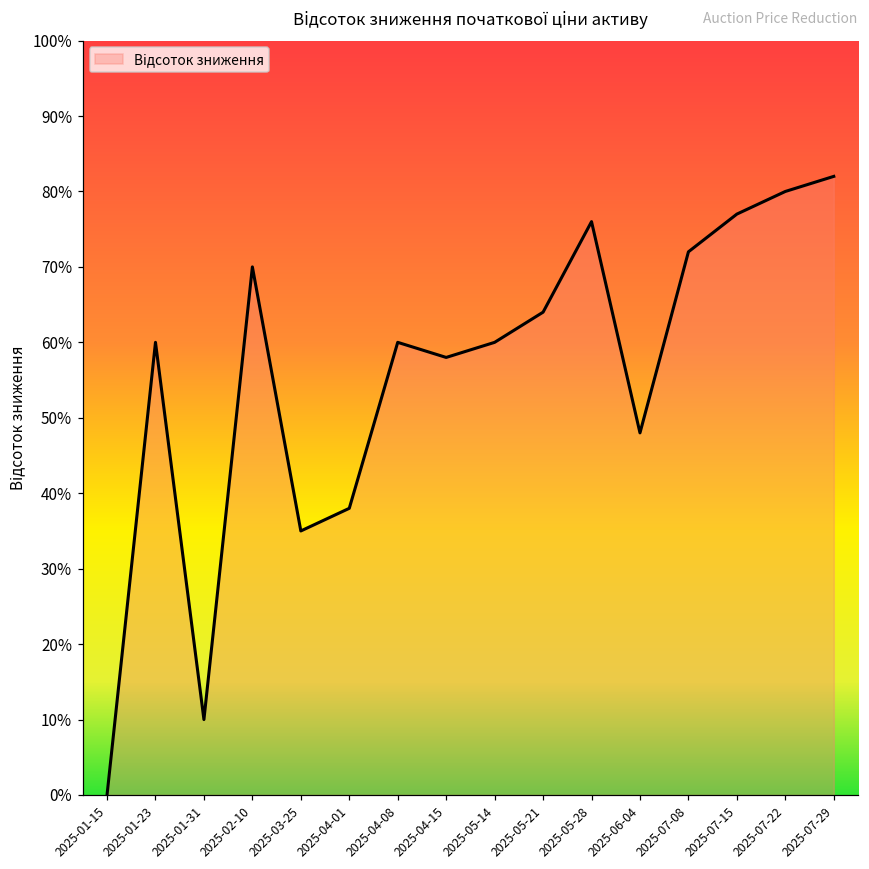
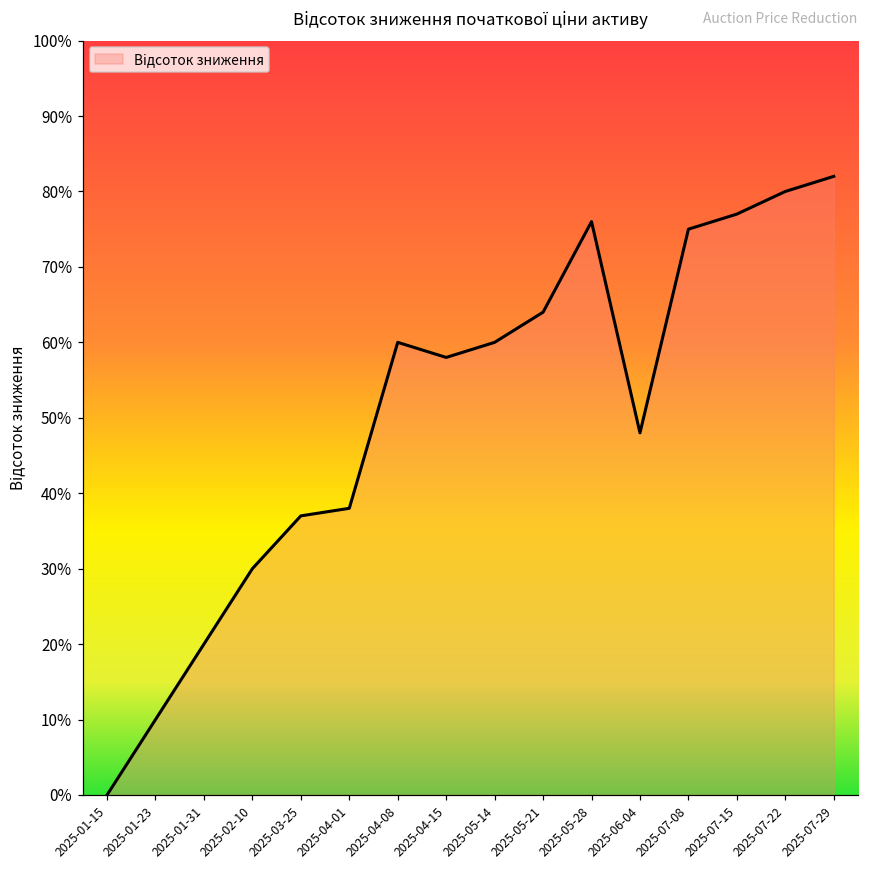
2025-01-23: 60% -> 10%
2025-01-31: 10% -> 20%
2025-02-10: 70% -> 30%
2025-03-25: 35% -> 37%
2025-07-08: 72% -> 75%
